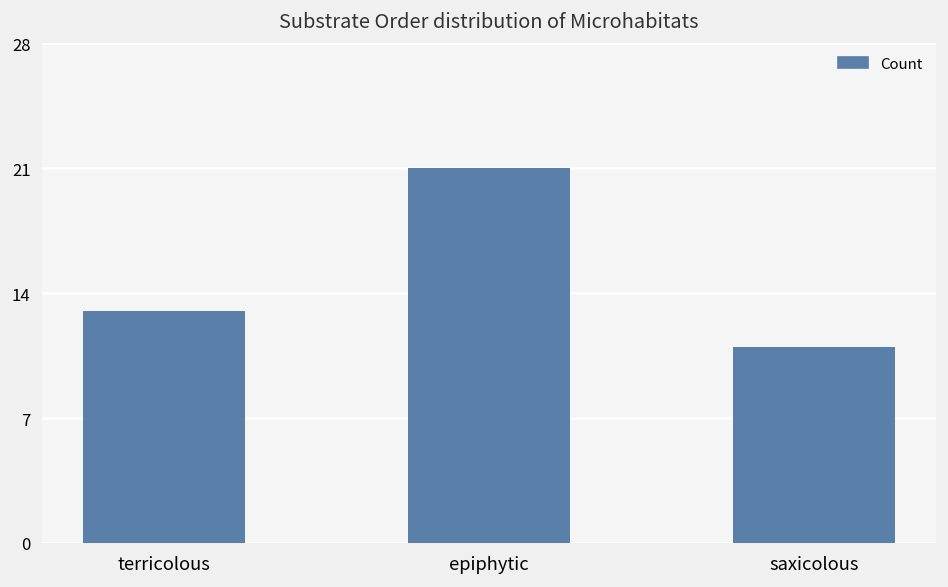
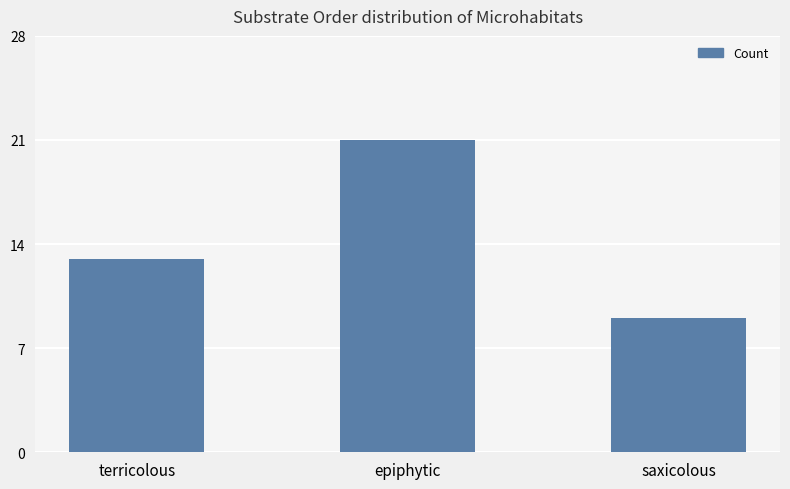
saxicolous: 11 -> 9
